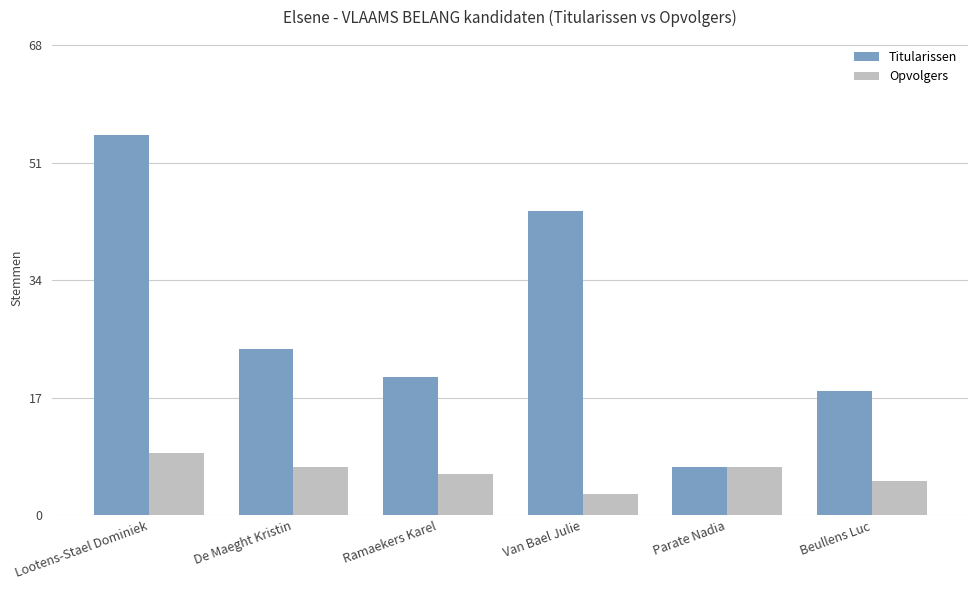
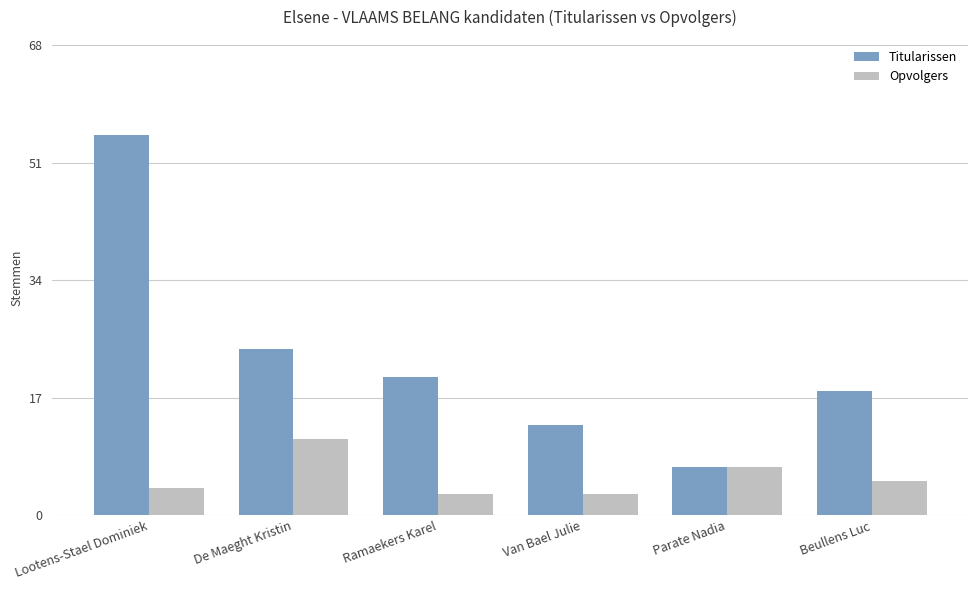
Opvolgers, Lootens-Stael Dominiek: 9 -> 4
Opvolgers, De Maeght Kristin: 7 -> 11
Opvolgers, Ramaekers Karel: 6 -> 3
Titularissen, Van Bael Julie: 44 -> 13
